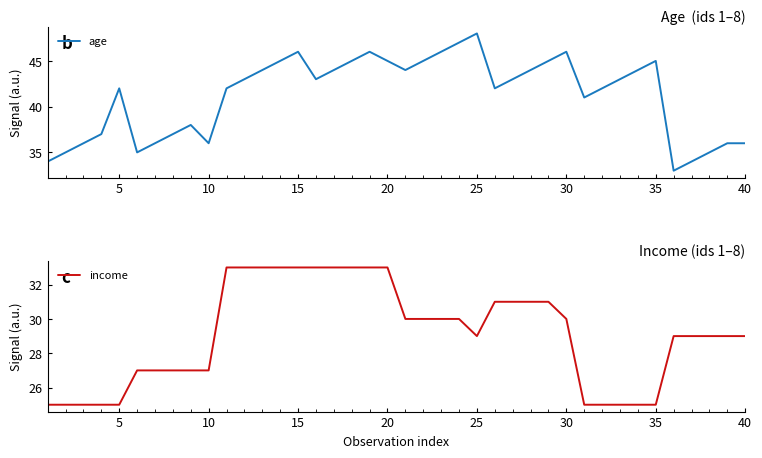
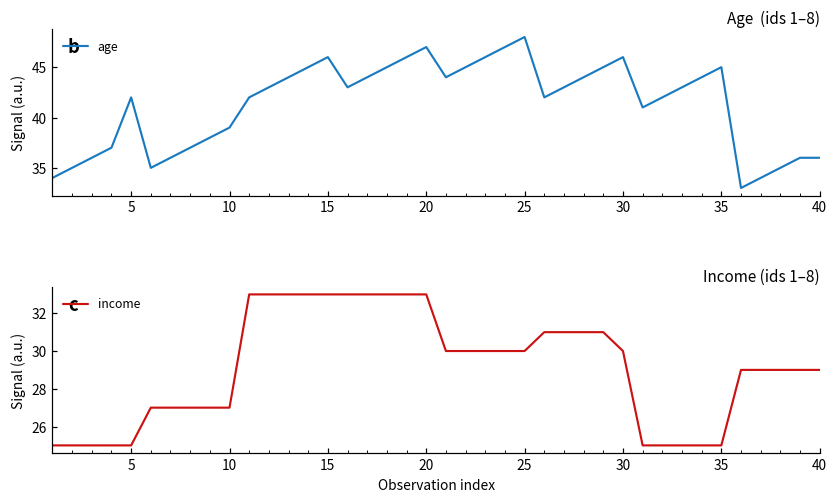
Age (ids 1–8), 10: 36 -> 39
Age (ids 1–8), 20: 45 -> 47
Income (ids 1–8), 25: 29 -> 30
